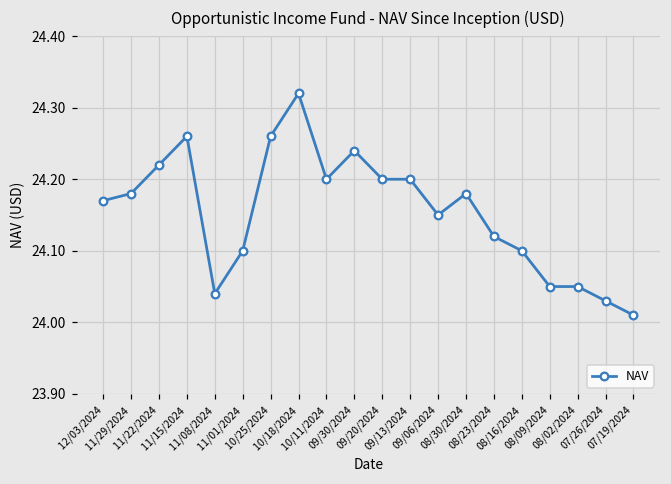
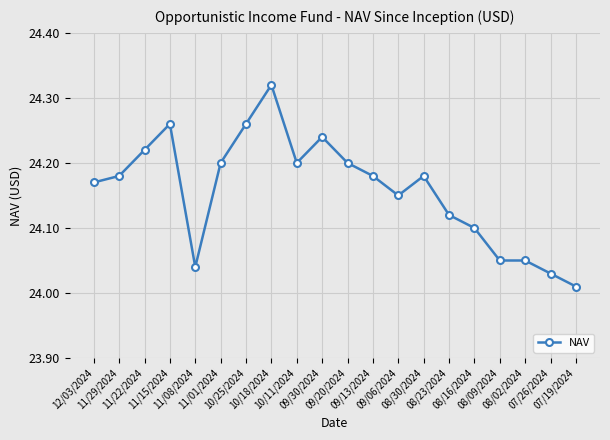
11/01/2024: 24.1 -> 24.2
09/13/2024: 24.20 -> 24.18
